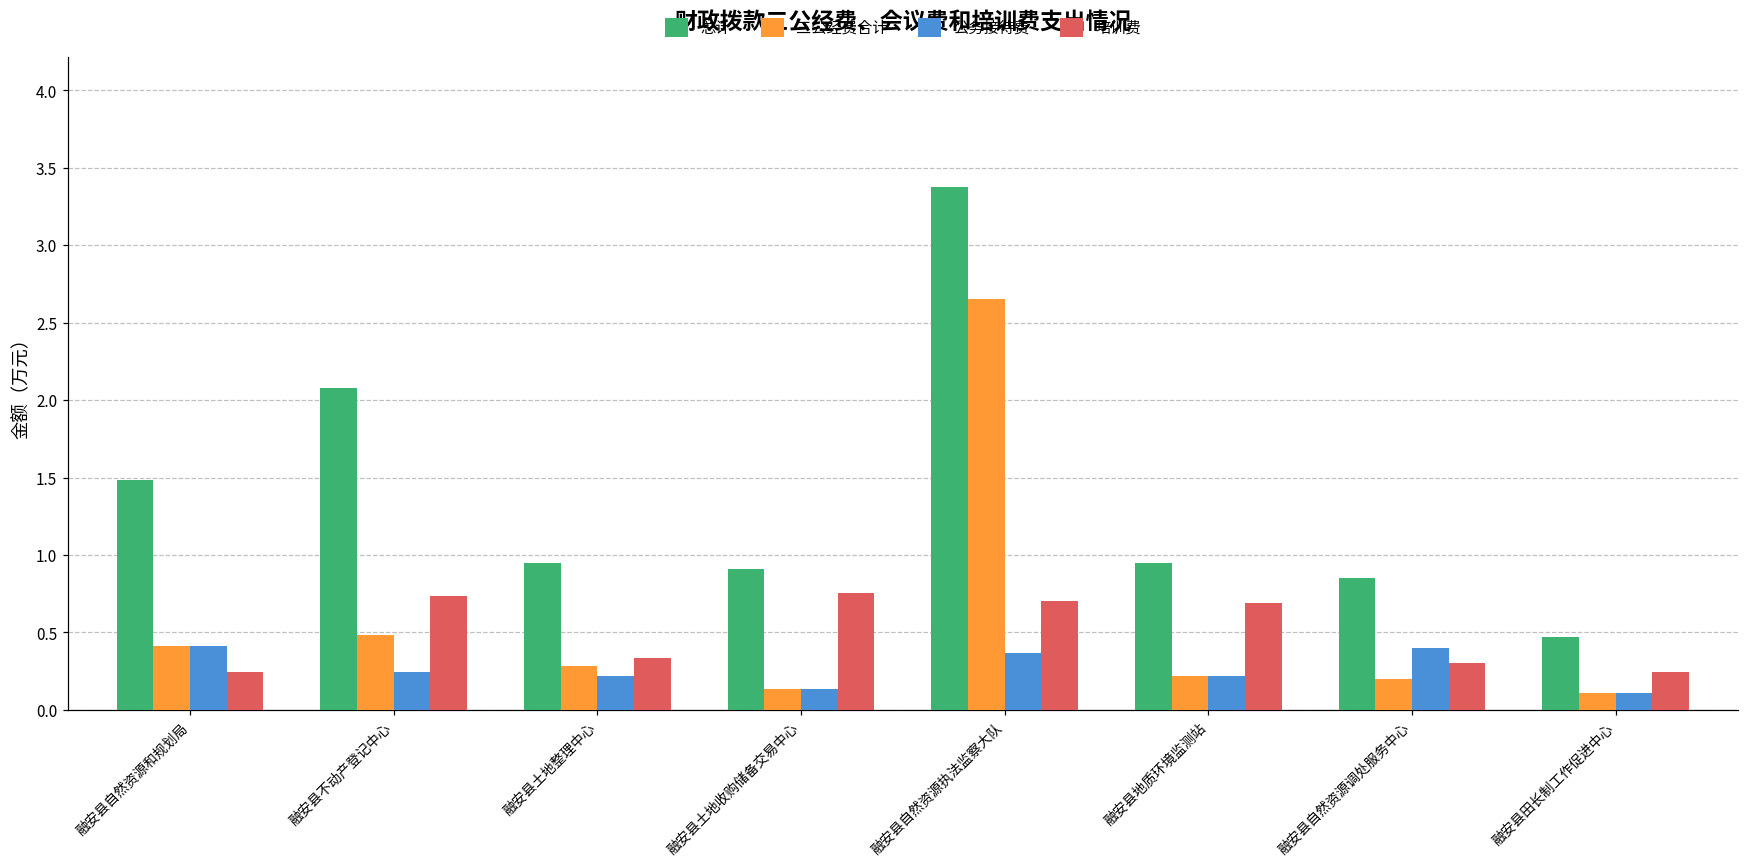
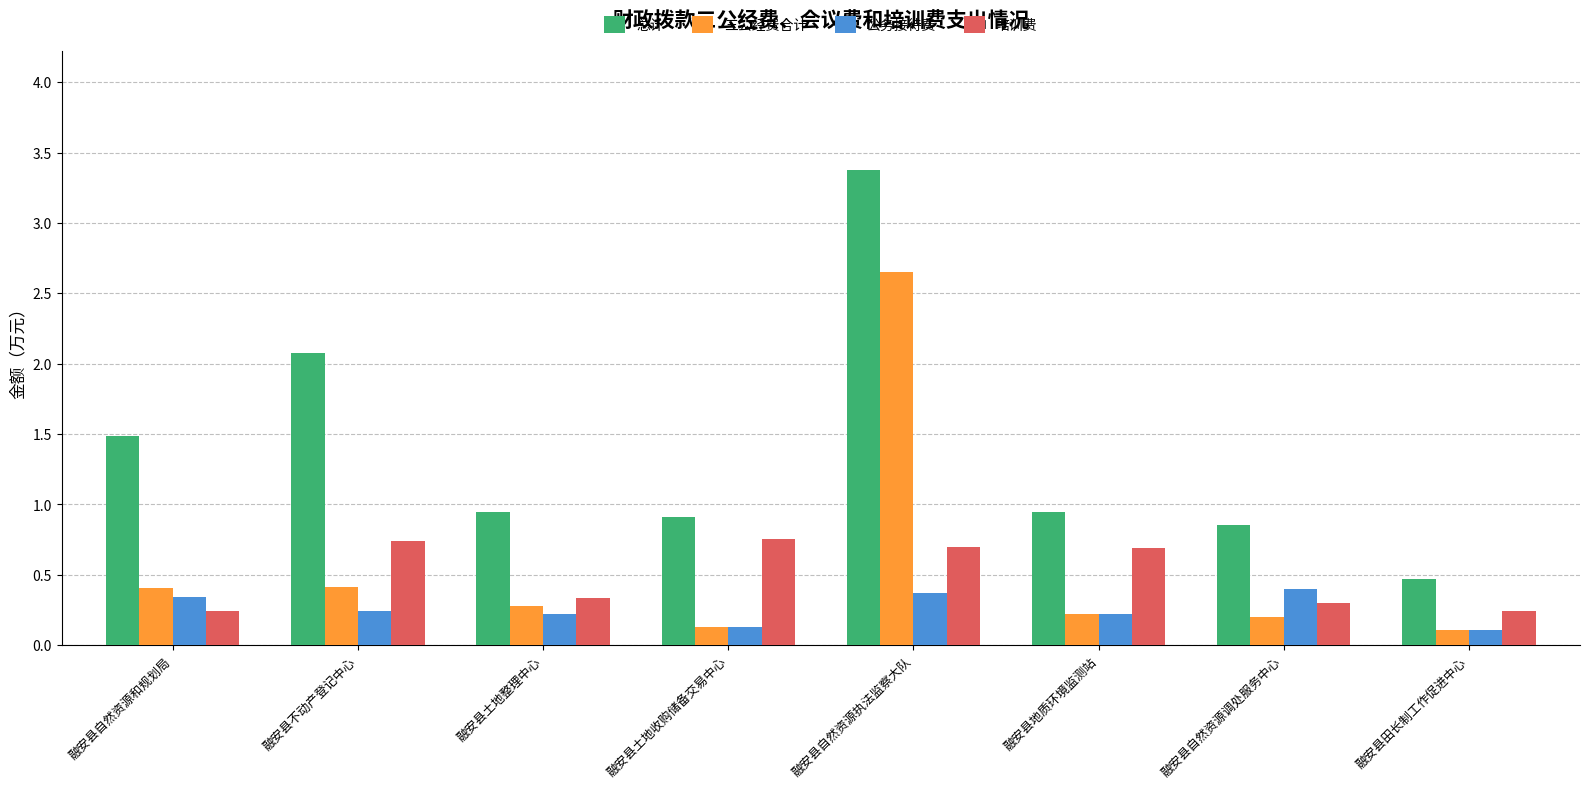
公务接待费, 融安县自然资源和规划局: 0.41 -> 0.34
三公经费合计, 融安县不动产登记中心: 0.48 -> 0.42
